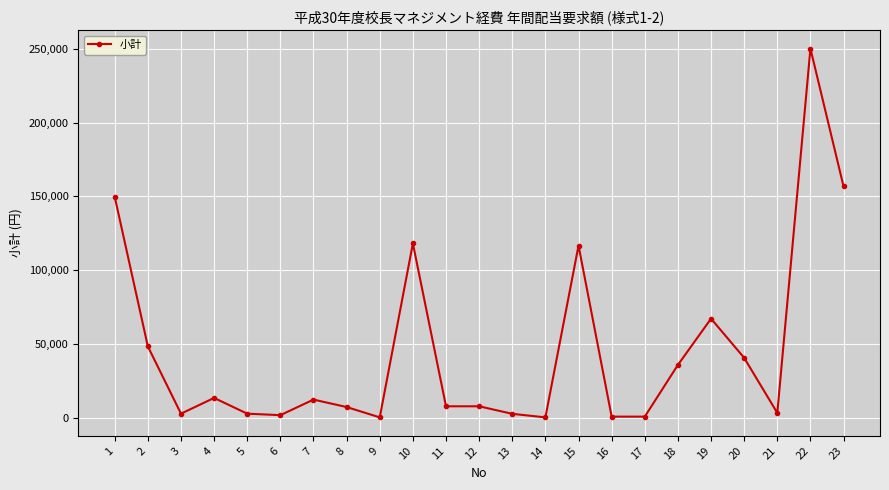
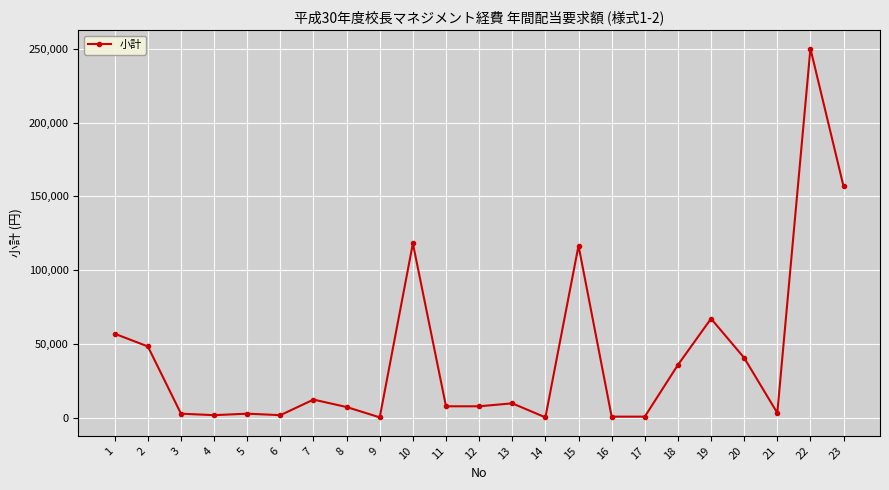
1: 150,000 -> 57,000
4: 14,000 -> 2,000
13: 3,000 -> 10,000
